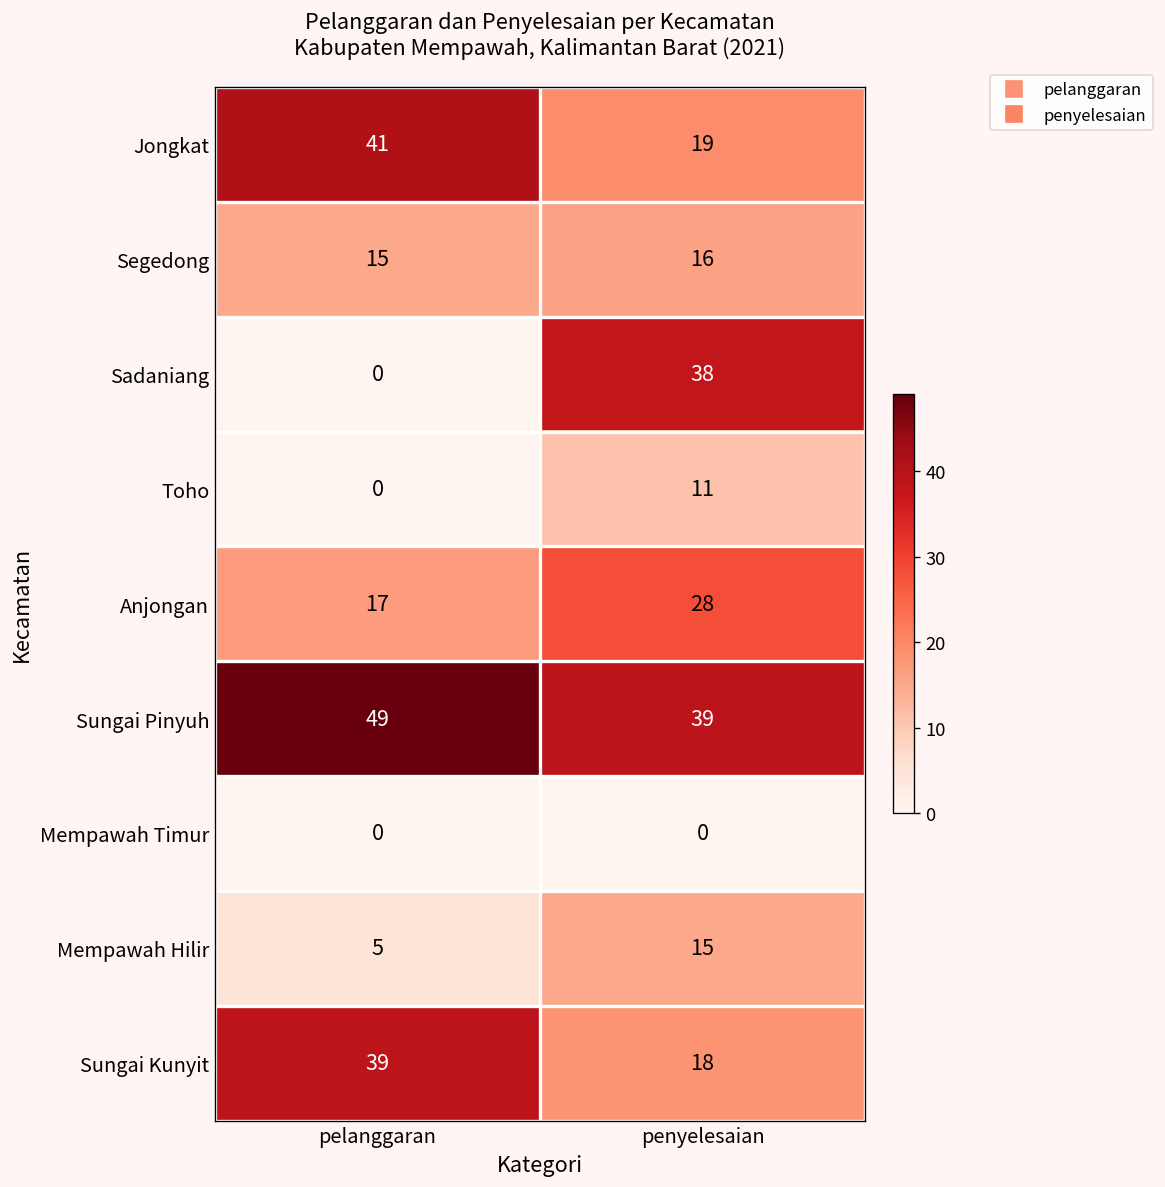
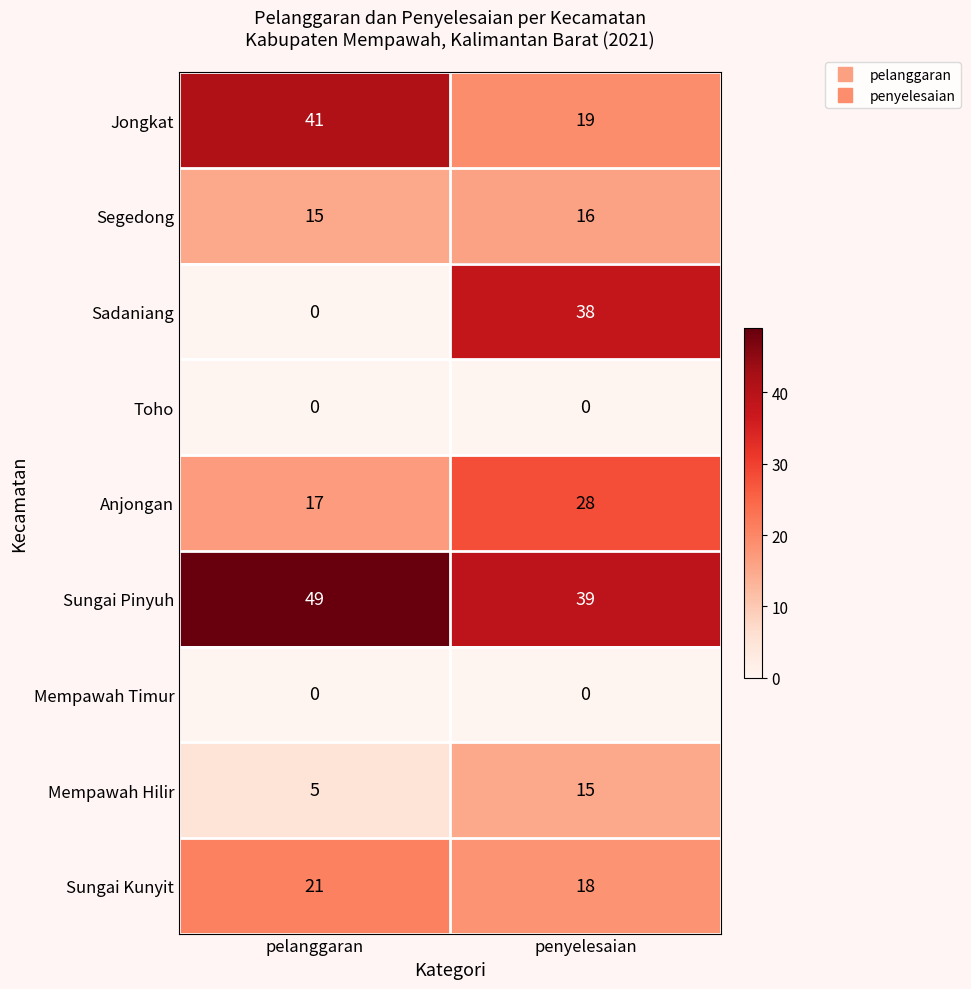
Toho, penyelesaian: 11 -> 0
Sungai Kunyit, pelanggaran: 39 -> 21
